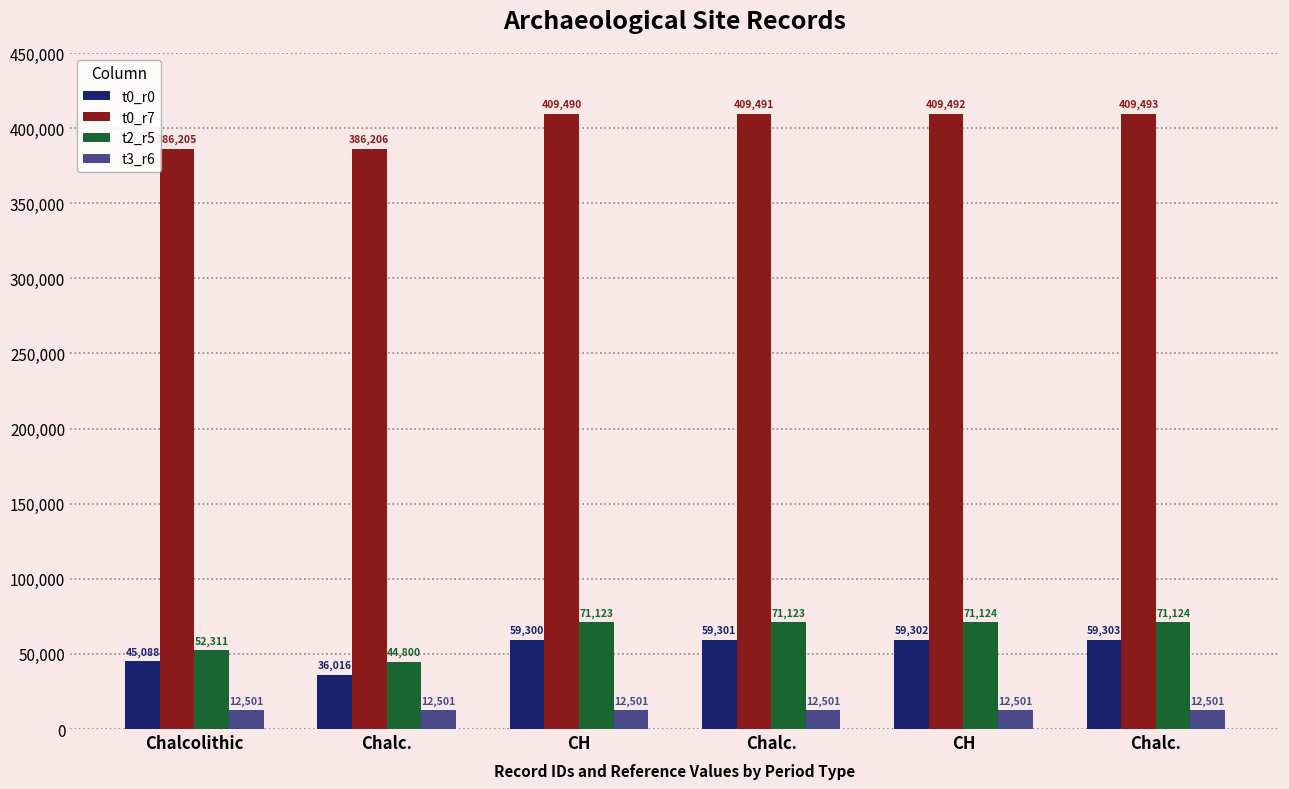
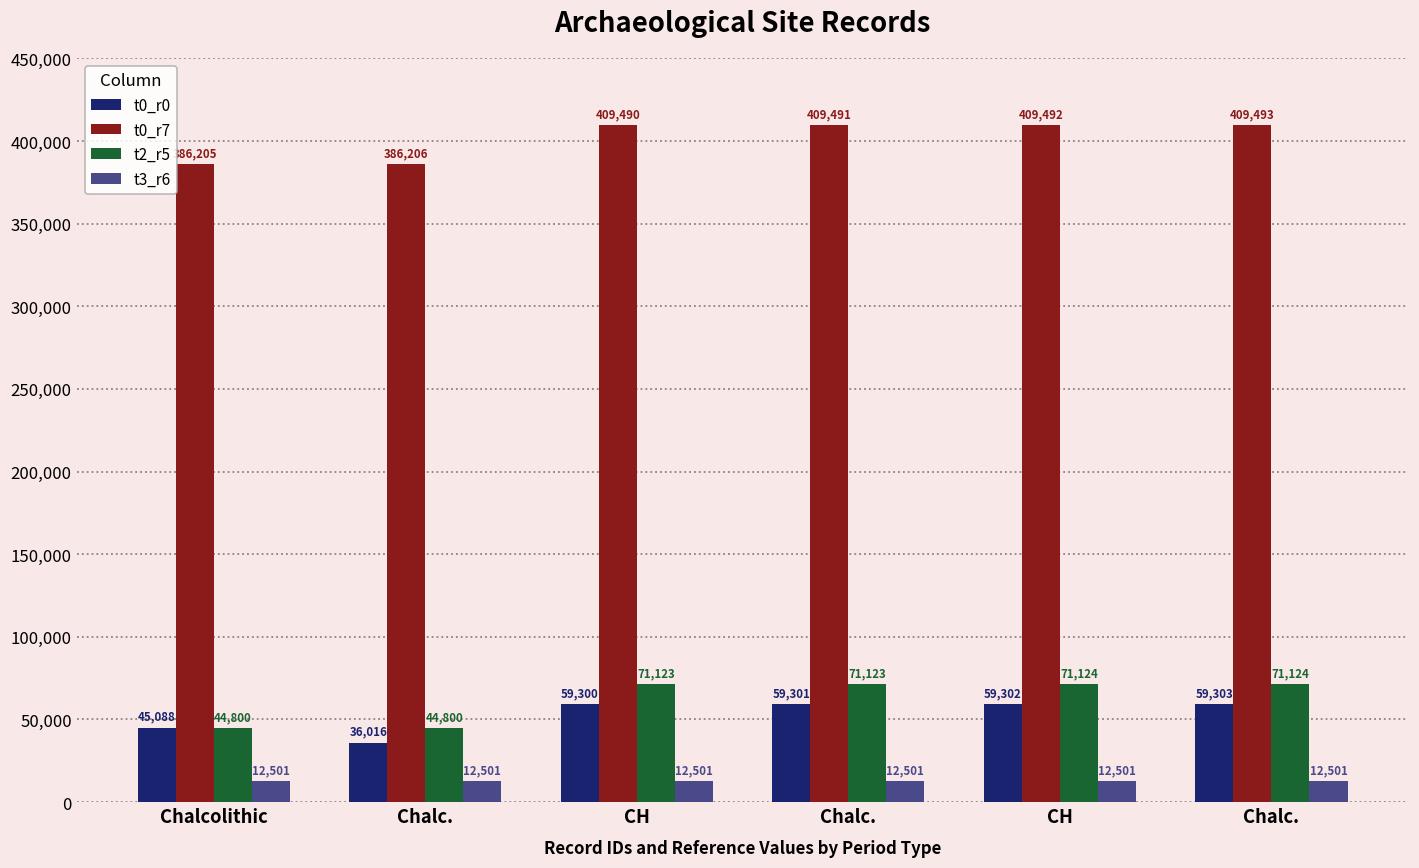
t2_r5, Chalcolithic: 52,311 -> 44,800
